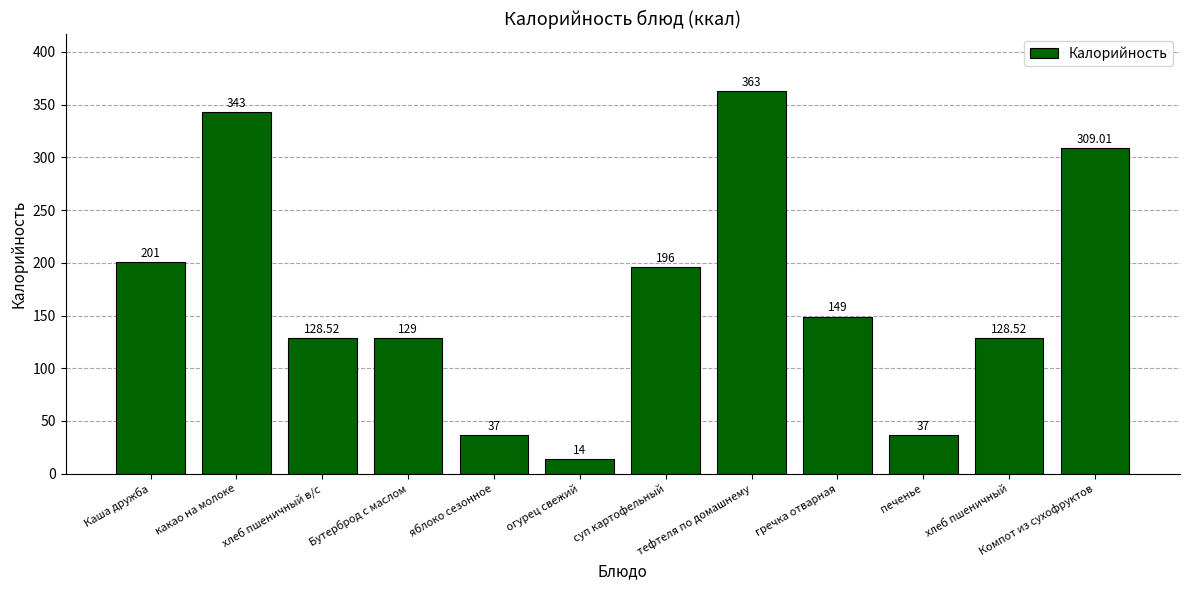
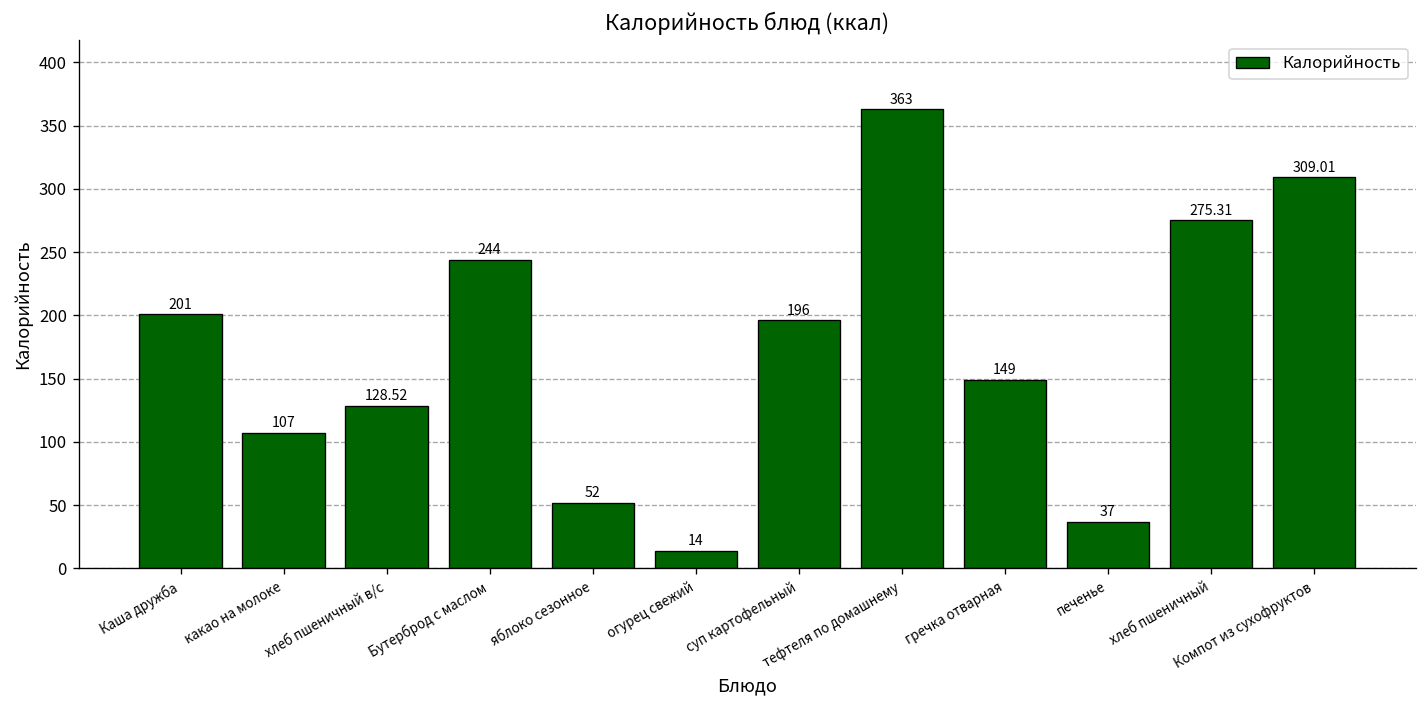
какао на молоке: 343 -> 107
Бутерброд с маслом: 129 -> 244
яблоко сезонное: 37 -> 52
хлеб пшеничный: 128.52 -> 275.31
